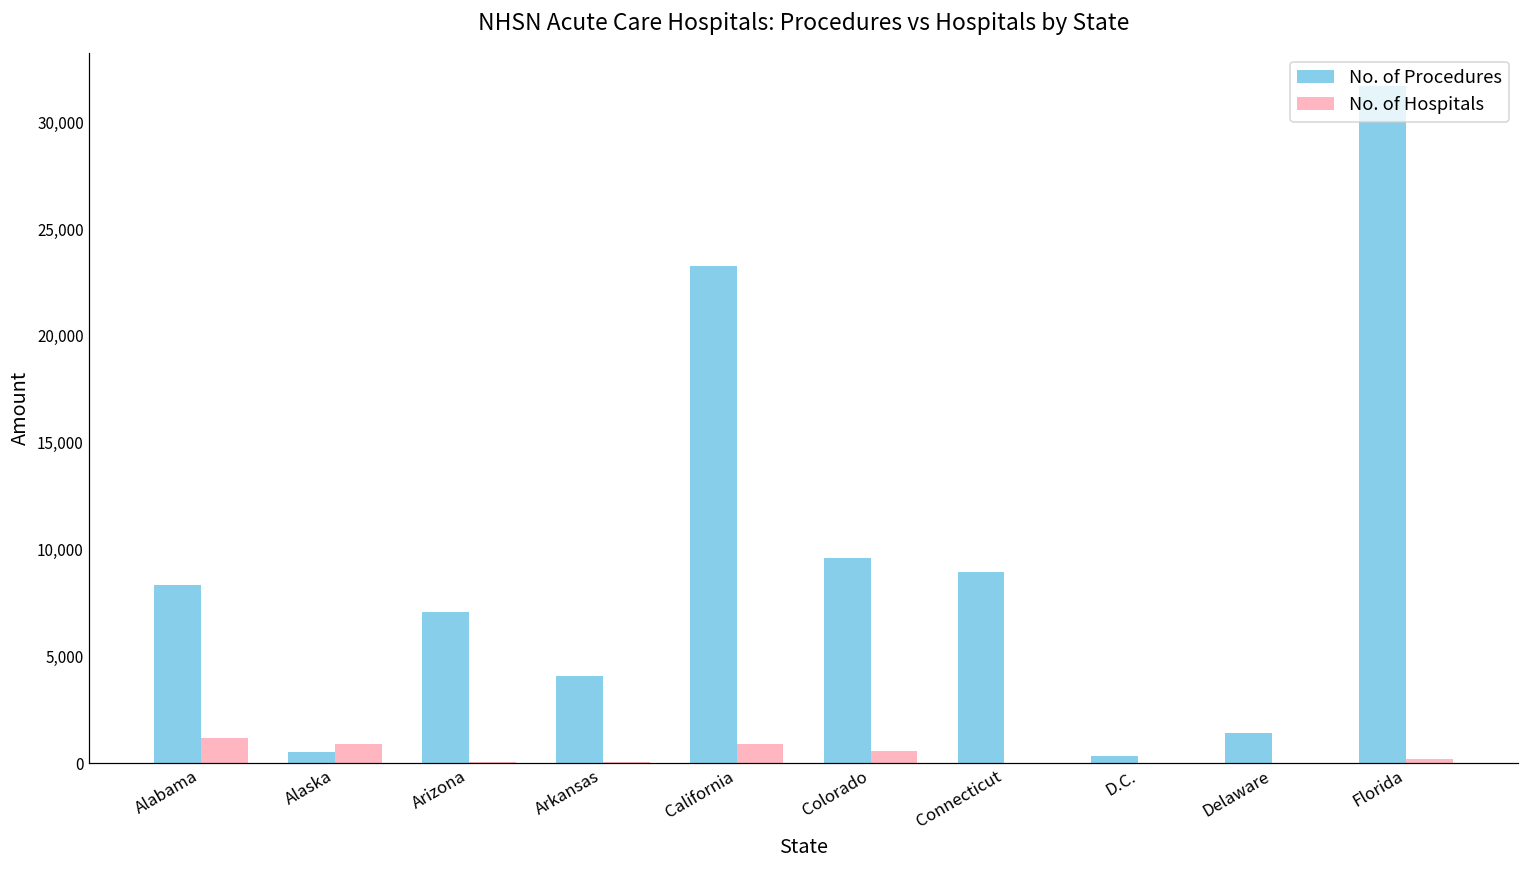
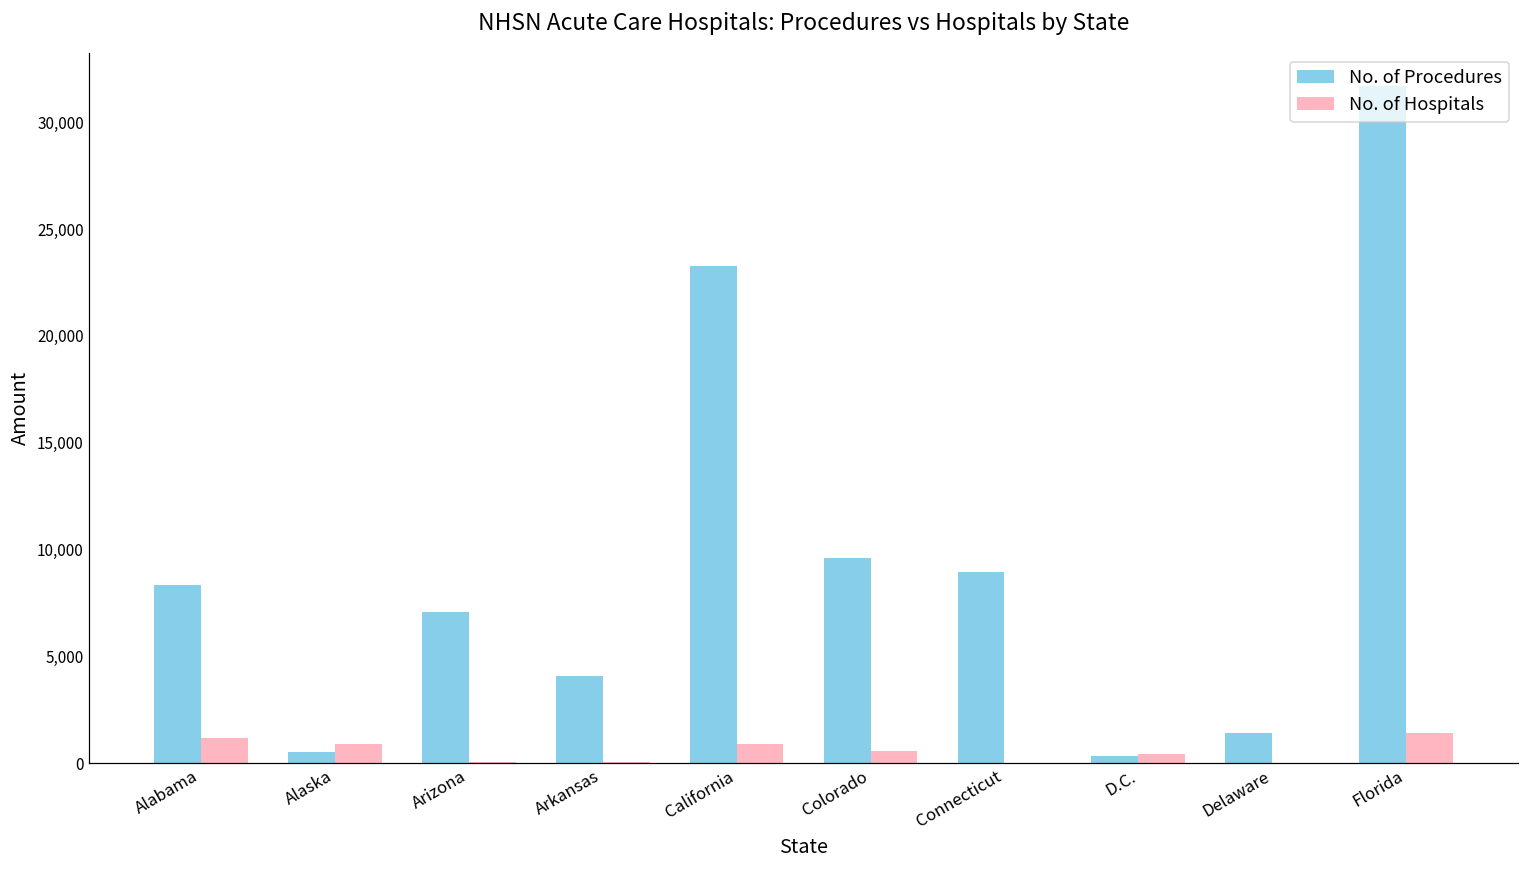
No. of Hospitals, D.C.: 0 -> 400
No. of Hospitals, Florida: 200 -> 1,400
